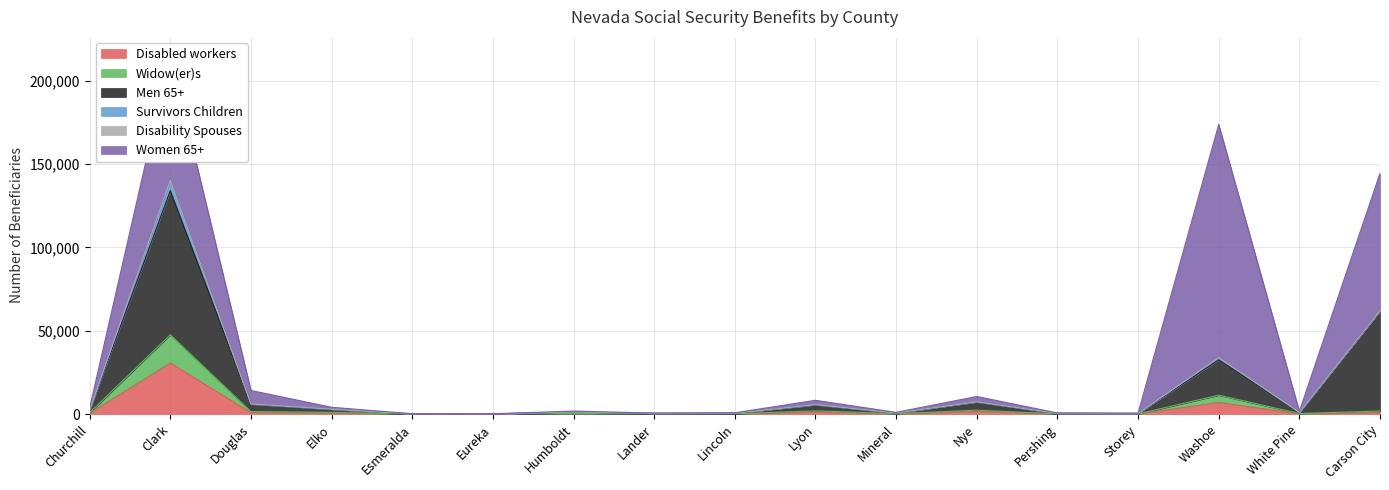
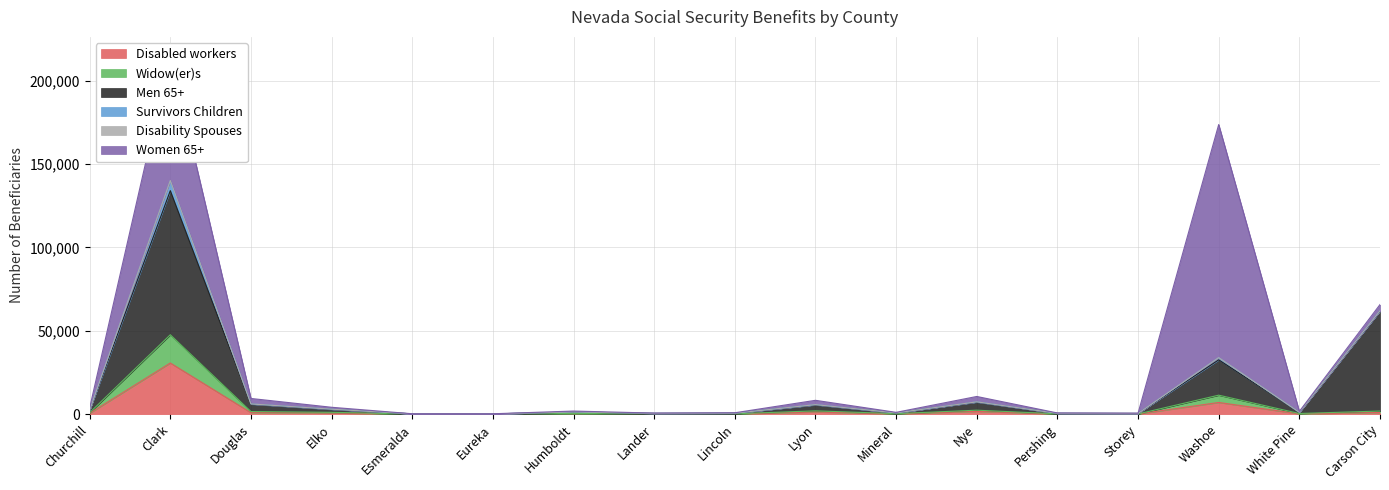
Women 65+, Douglas: 8,000 -> 3,000
Women 65+, Carson City: 82,000 -> 4,000
